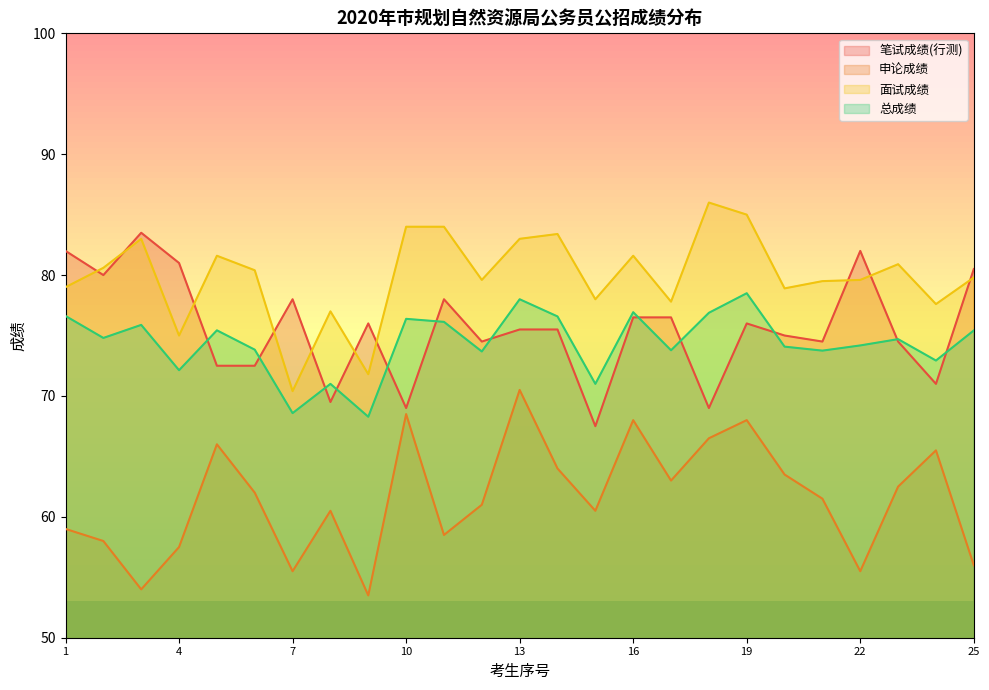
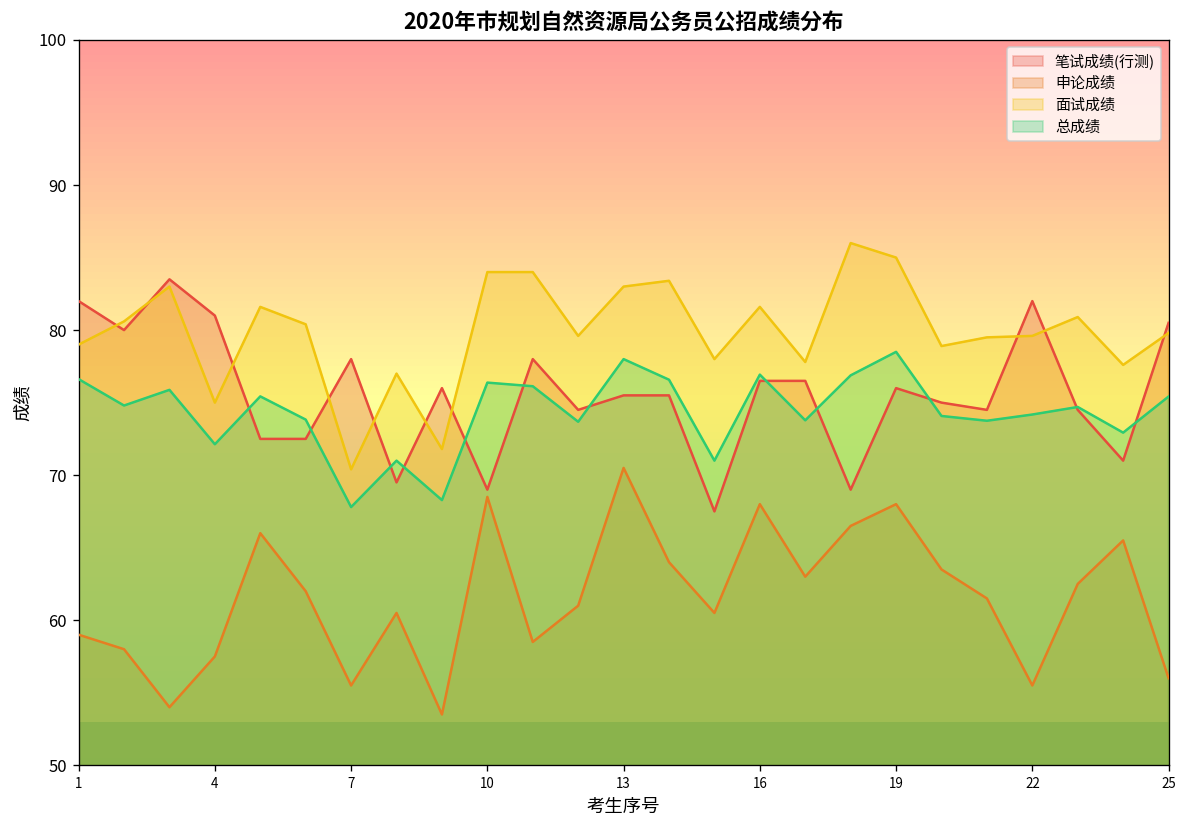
总成绩, 7: 68.6 -> 67.8
